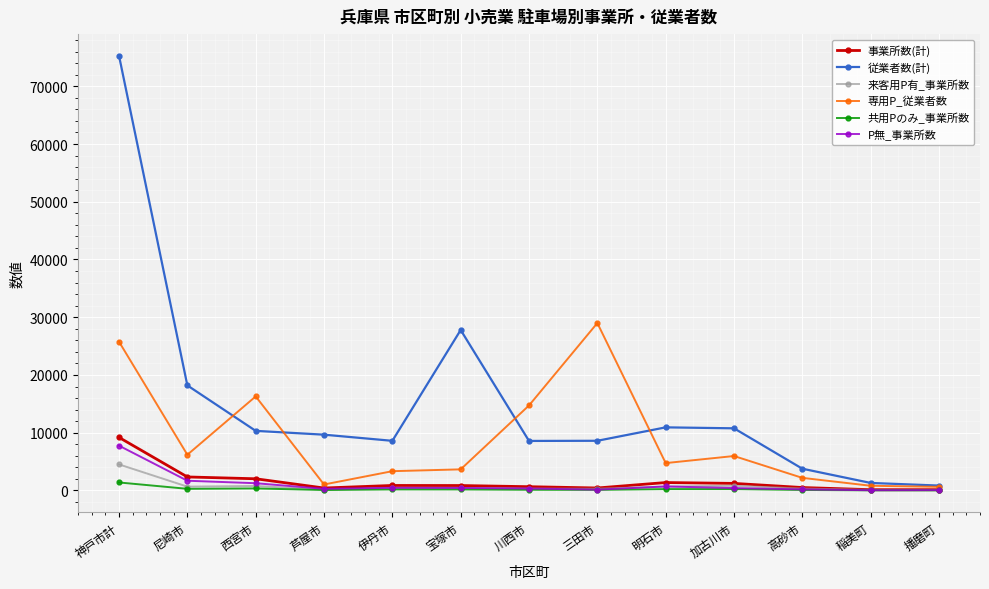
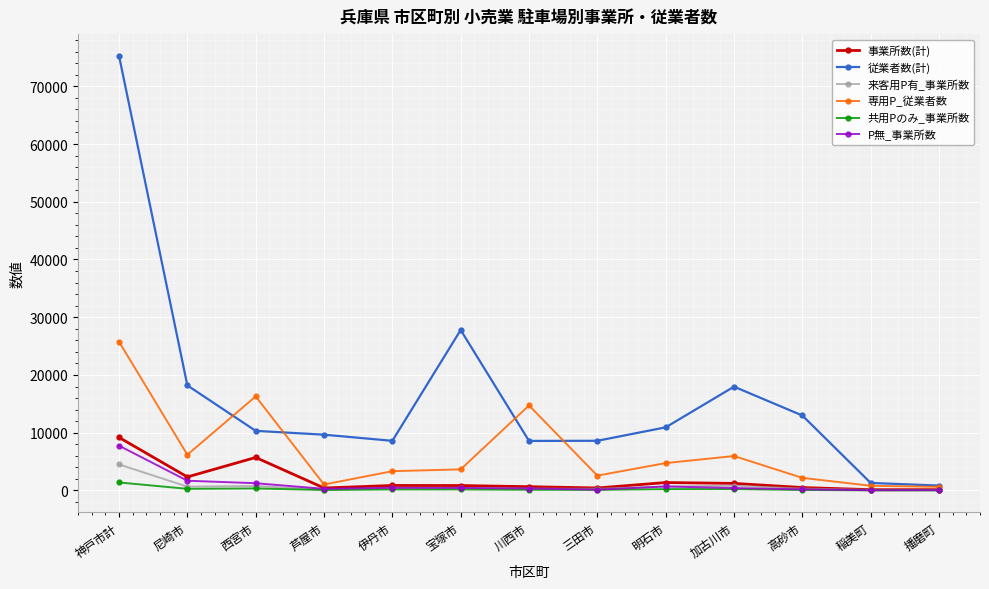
事業所数(計), 西宮市: 2000 -> 6000
専用P_従業者数, 三田市: 29000 -> 3000
従業者数(計), 加古川市: 11000 -> 18000
従業者数(計), 高砂市: 4000 -> 13000
